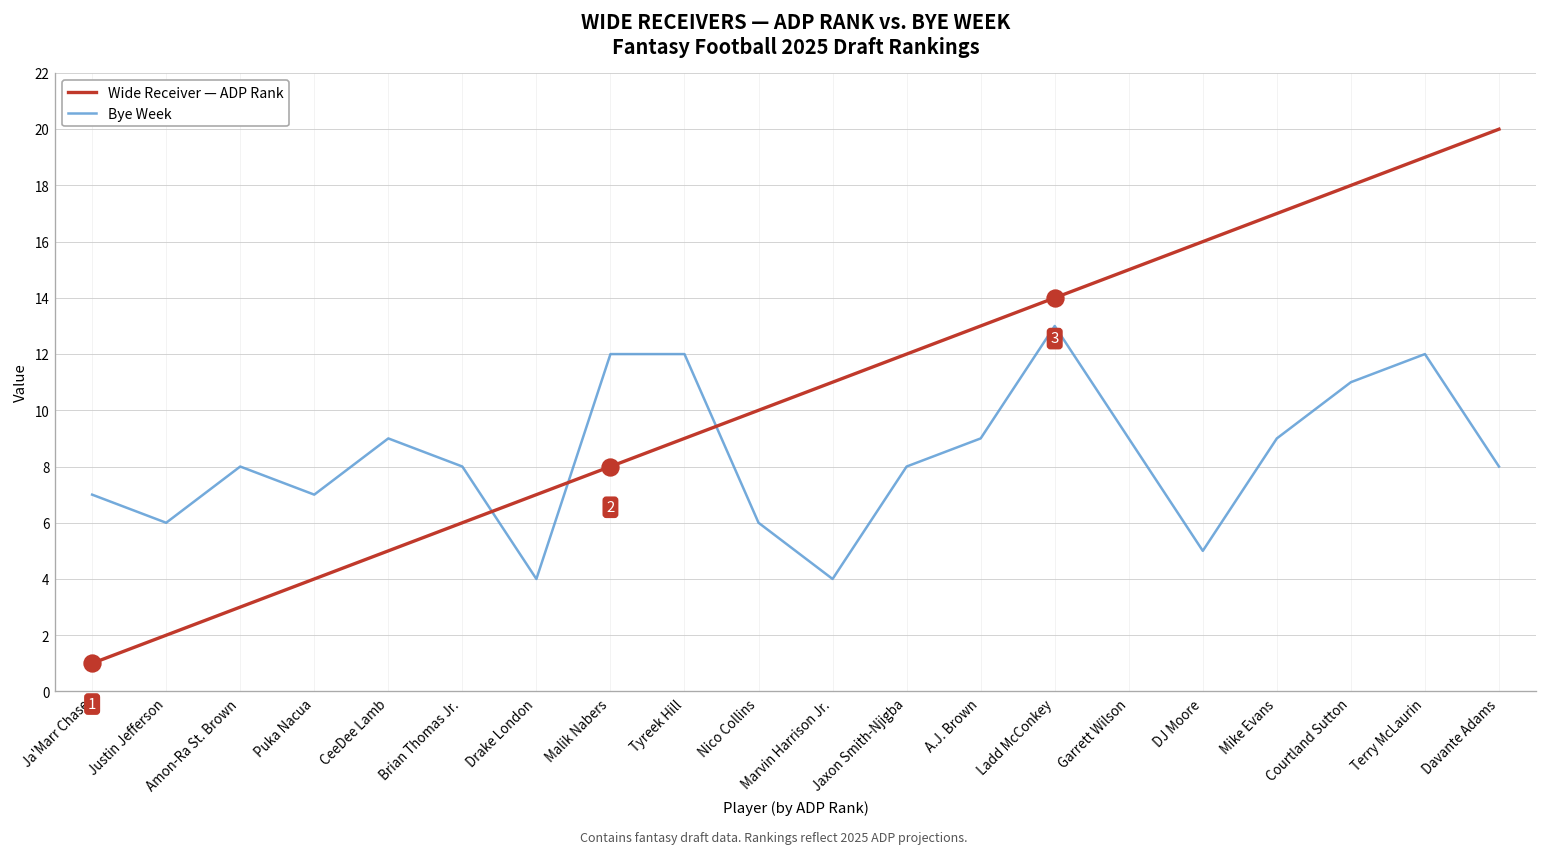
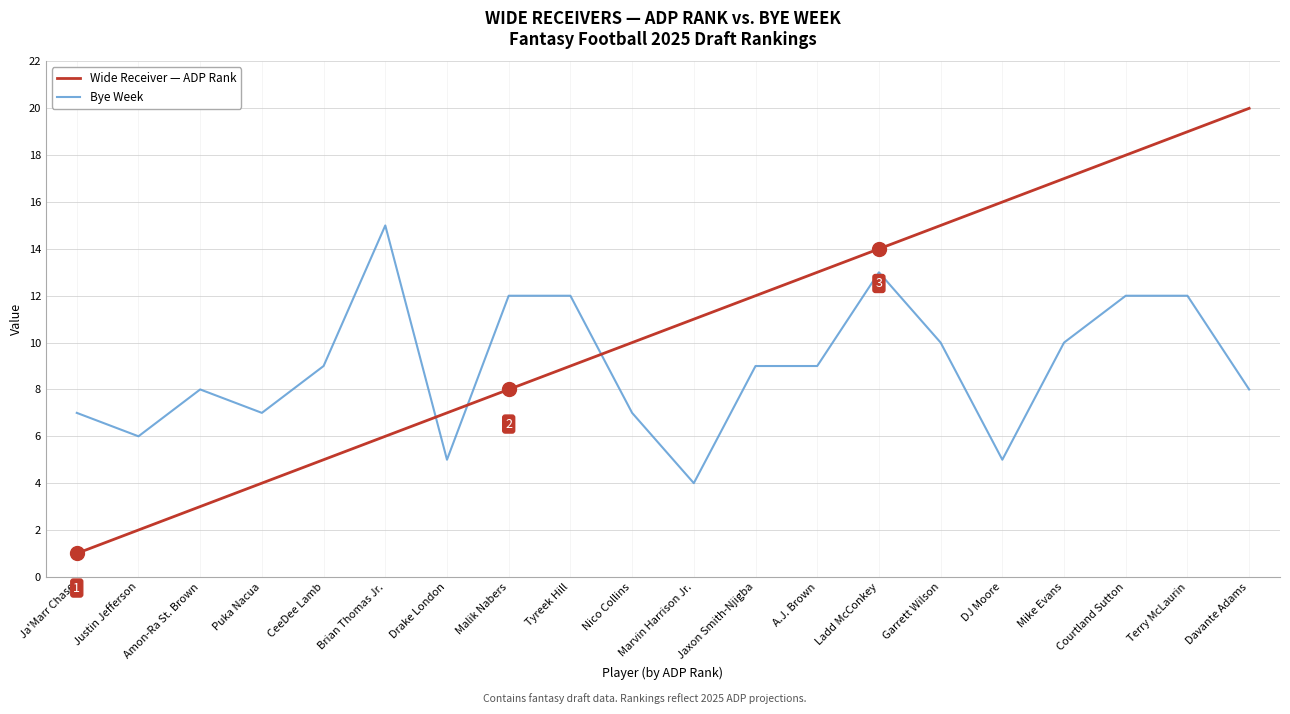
Bye Week, Brian Thomas Jr.: 8 -> 15
Bye Week, Drake London: 4 -> 5
Bye Week, Nico Collins: 6 -> 7
Bye Week, Jaxon Smith-Njigba: 8 -> 9
Bye Week, Garrett Wilson: 9 -> 10
Bye Week, Mike Evans: 9 -> 10
Bye Week, Courtland Sutton: 11 -> 12
